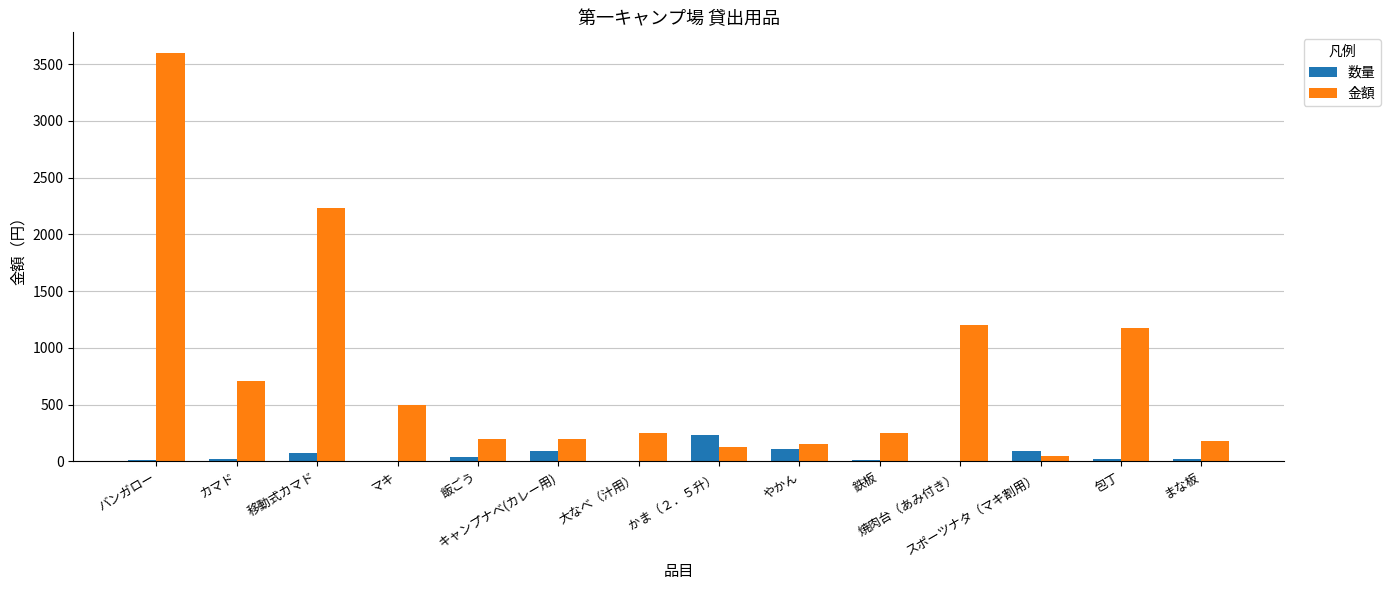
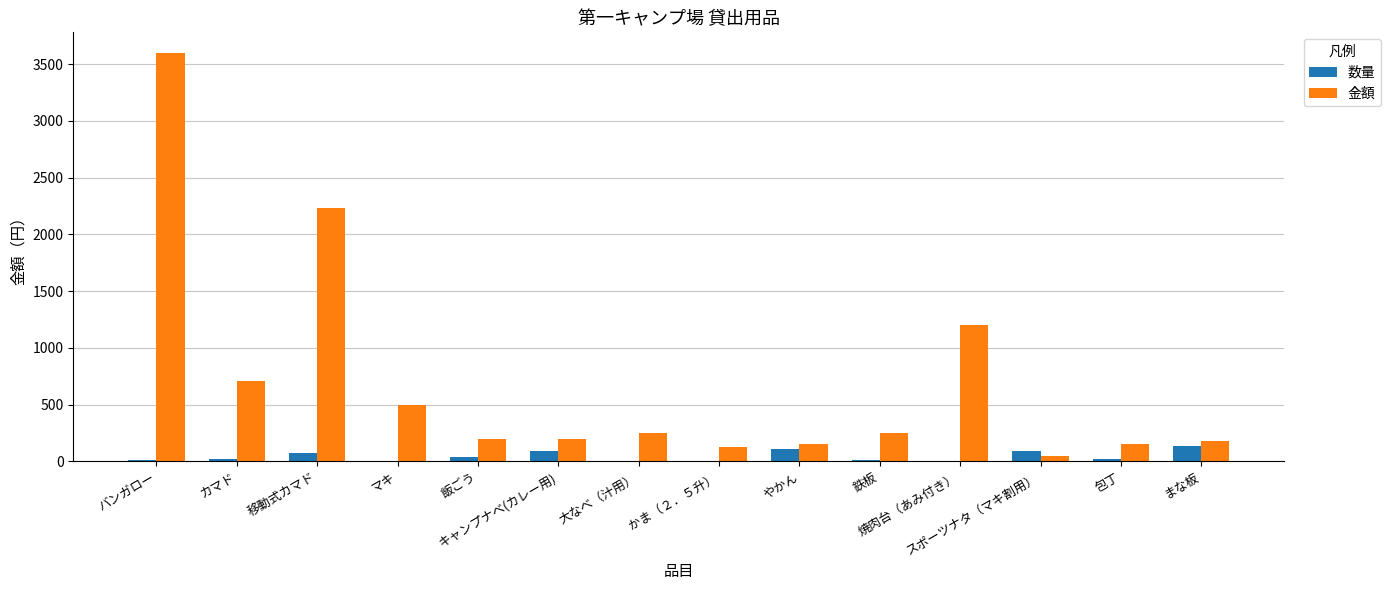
数量, かま（２．５升）: 230 -> 0
金額, 包丁: 1180 -> 150
数量, まな板: 20 -> 140
